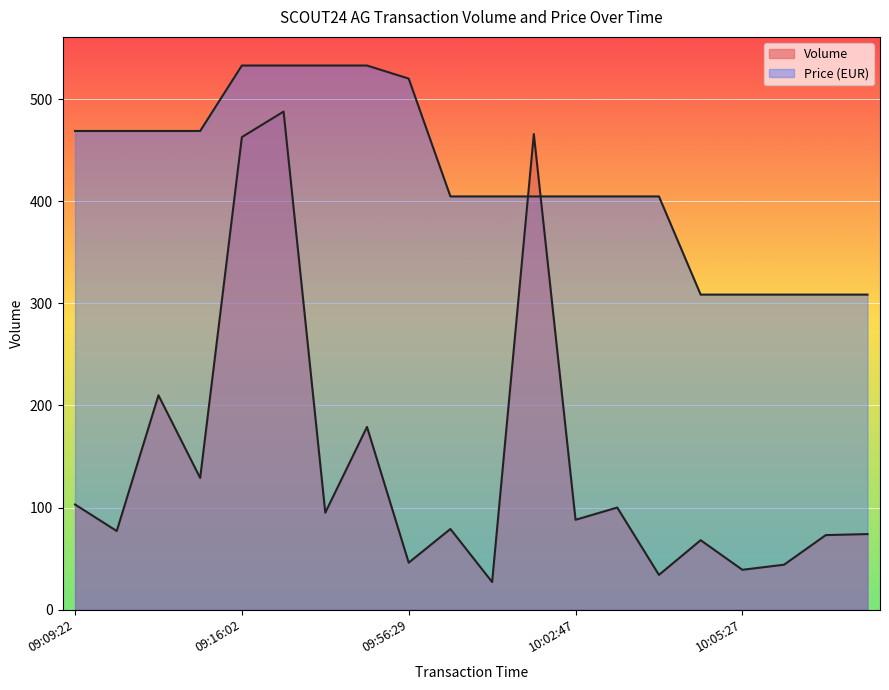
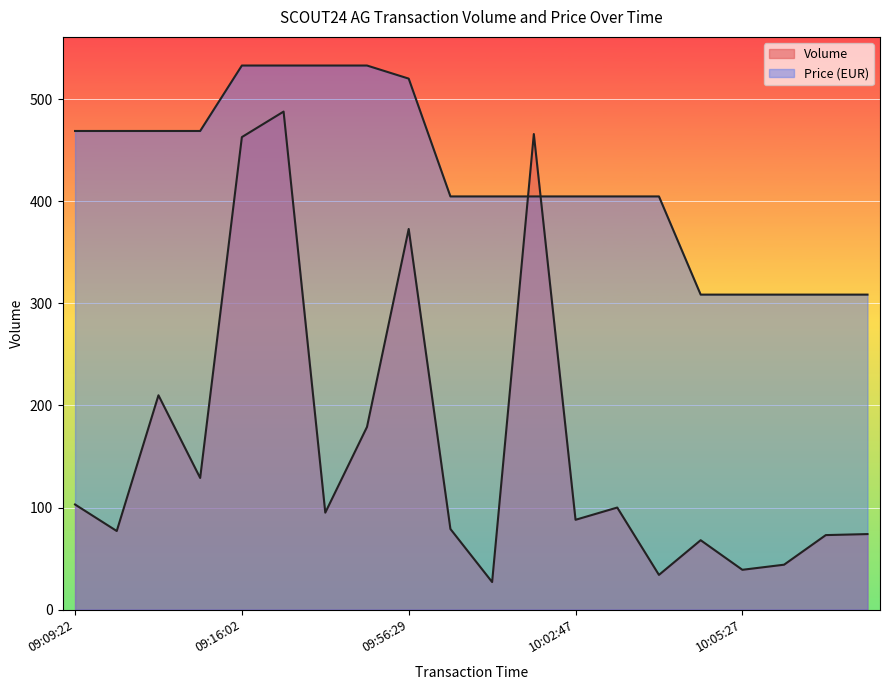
Volume, 09:56:29: 46 -> 373
